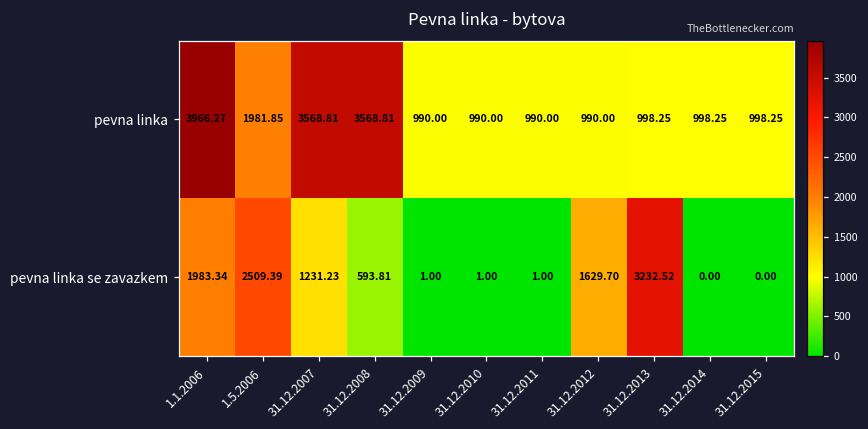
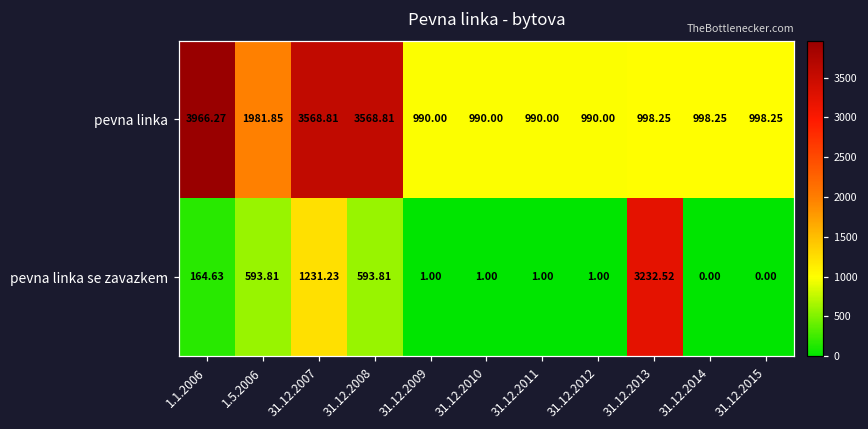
pevna linka se zavazkem, 1.1.2006: 1983.34 -> 164.63
pevna linka se zavazkem, 1.5.2006: 2509.39 -> 593.81
pevna linka se zavazkem, 31.12.2012: 1629.70 -> 1.00
